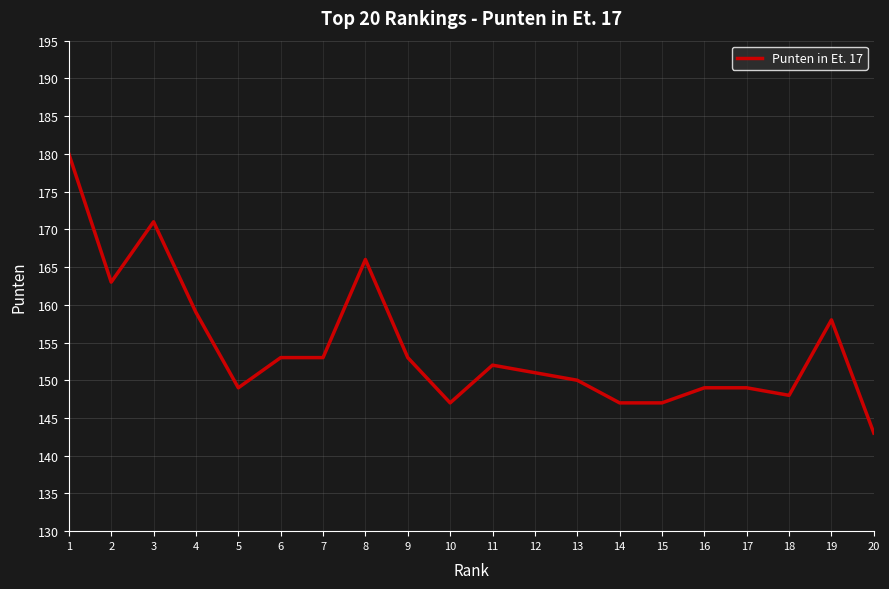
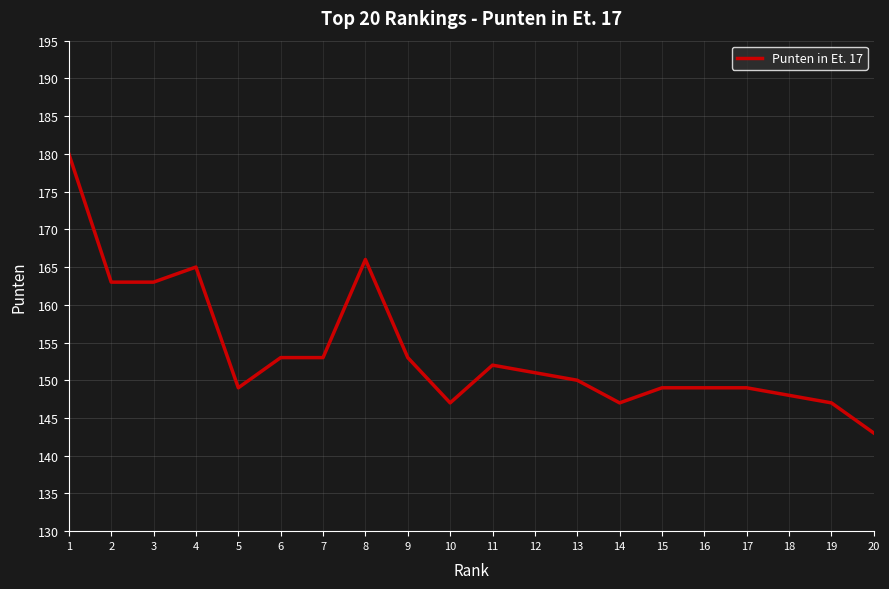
3: 171 -> 163
4: 159 -> 165
15: 147 -> 149
19: 158 -> 147
